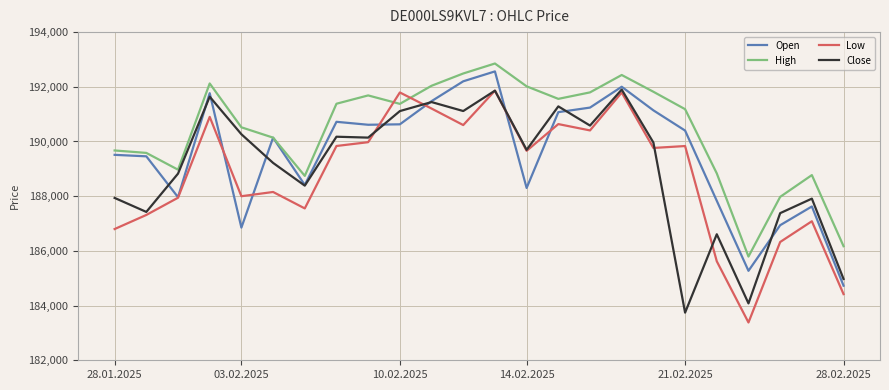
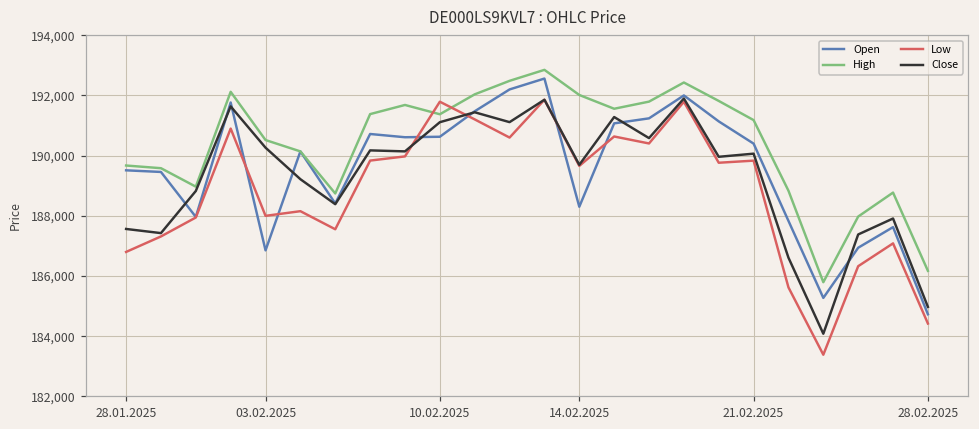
Close, 28.01.2025: 187,900 -> 187,600
Close, 21.02.2025: 183,700 -> 190,100
